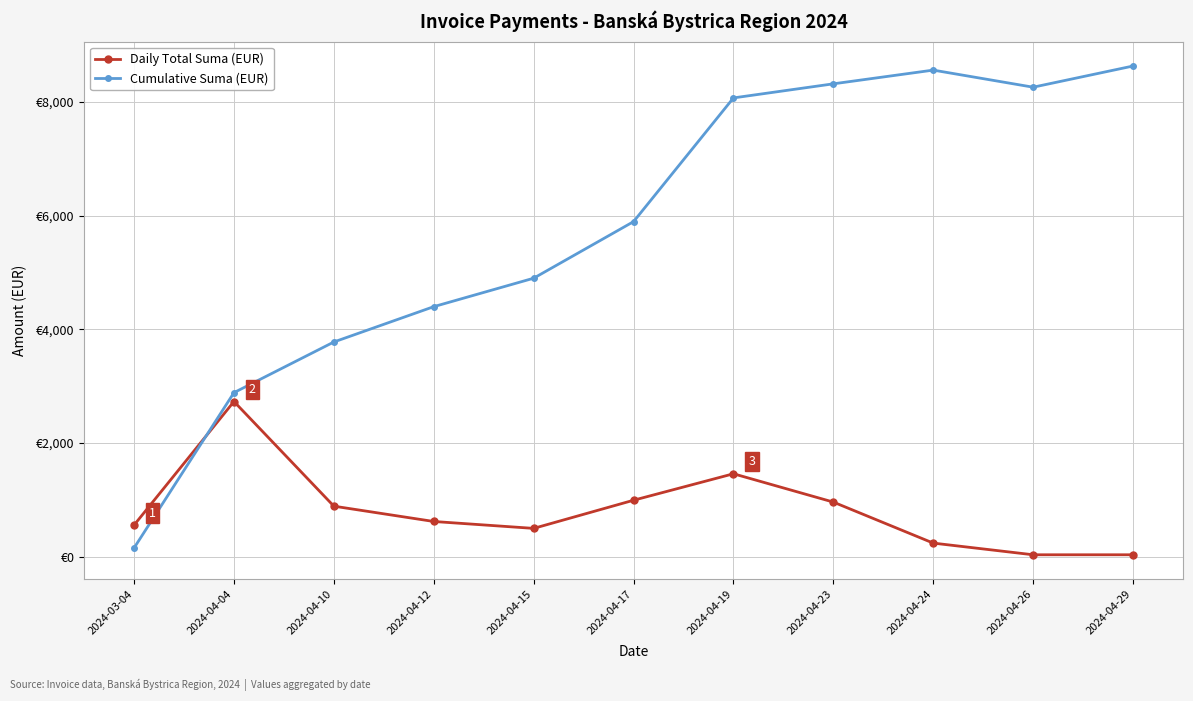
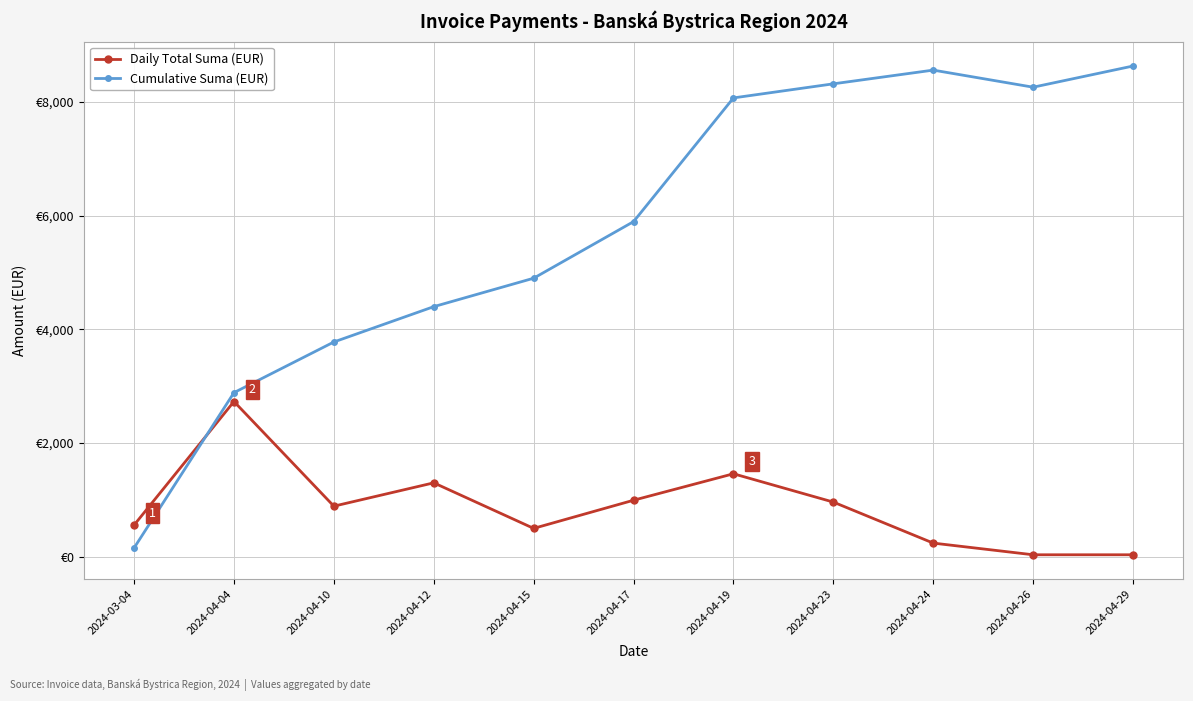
Daily Total Suma (EUR), 2024-04-12: €600 -> €1,300
